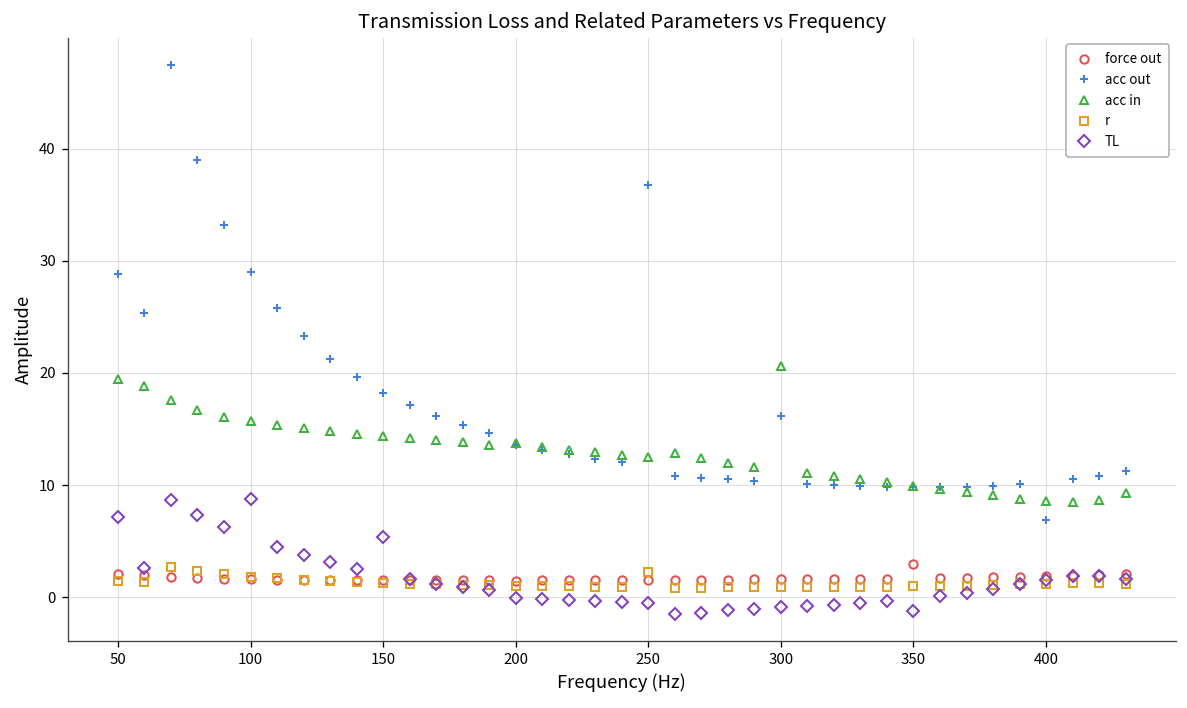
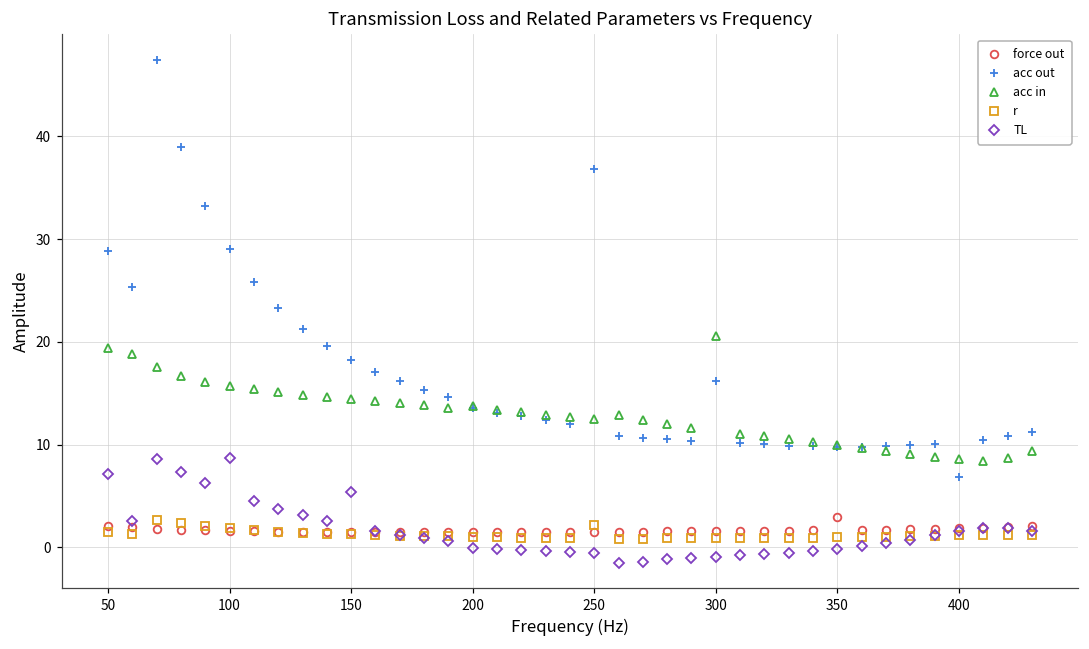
TL, 350: -1 -> 0
